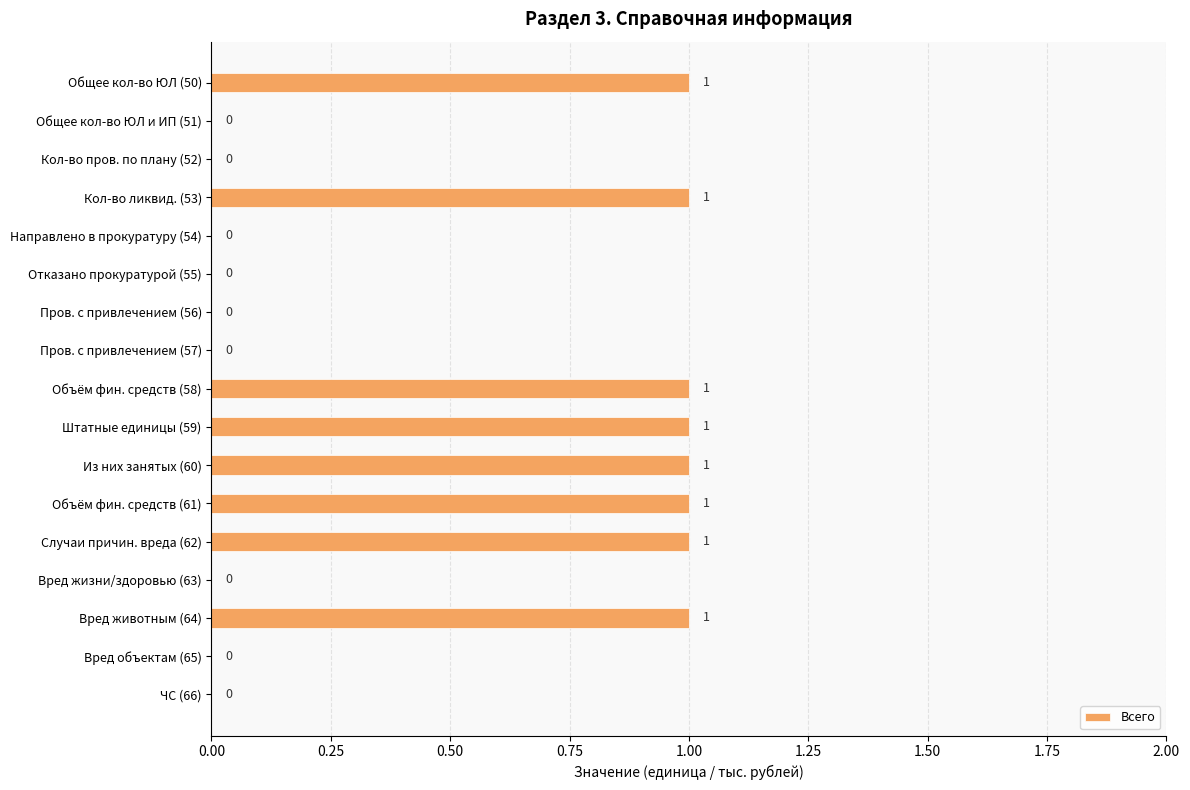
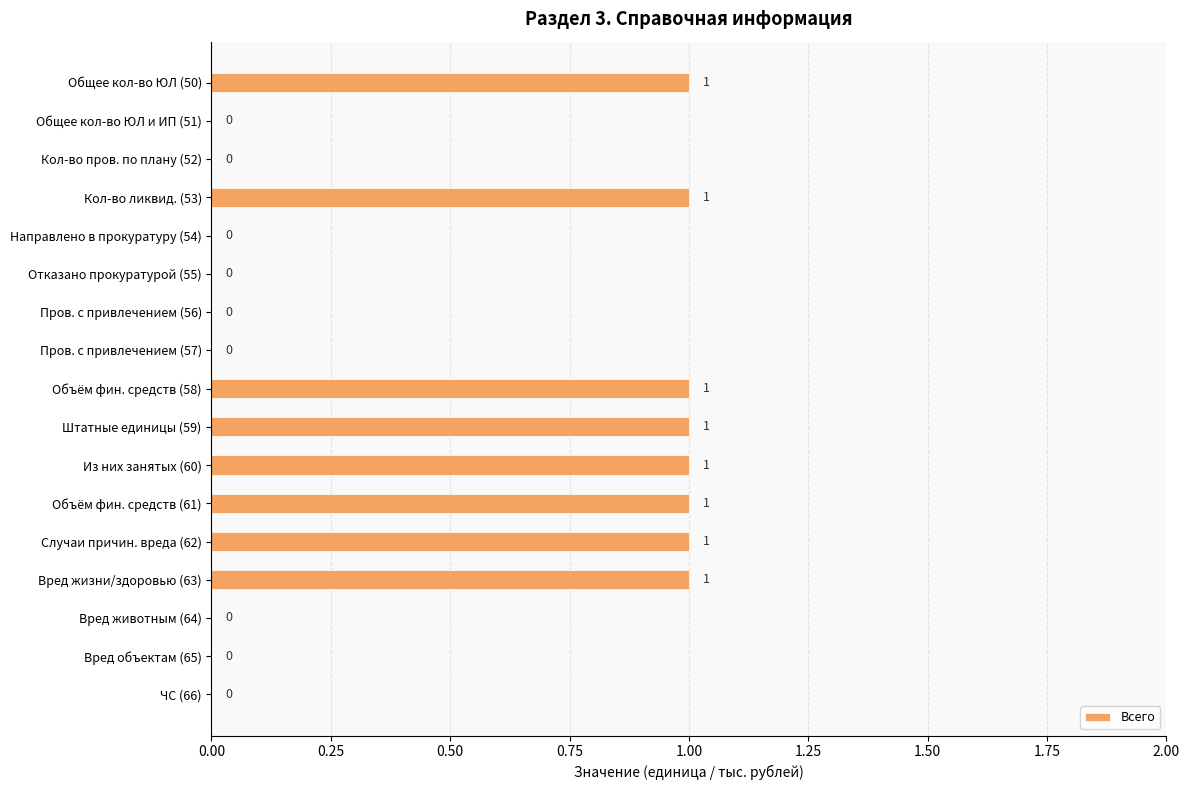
Вред жизни/здоровью (63): 0 -> 1
Вред животным (64): 1 -> 0
